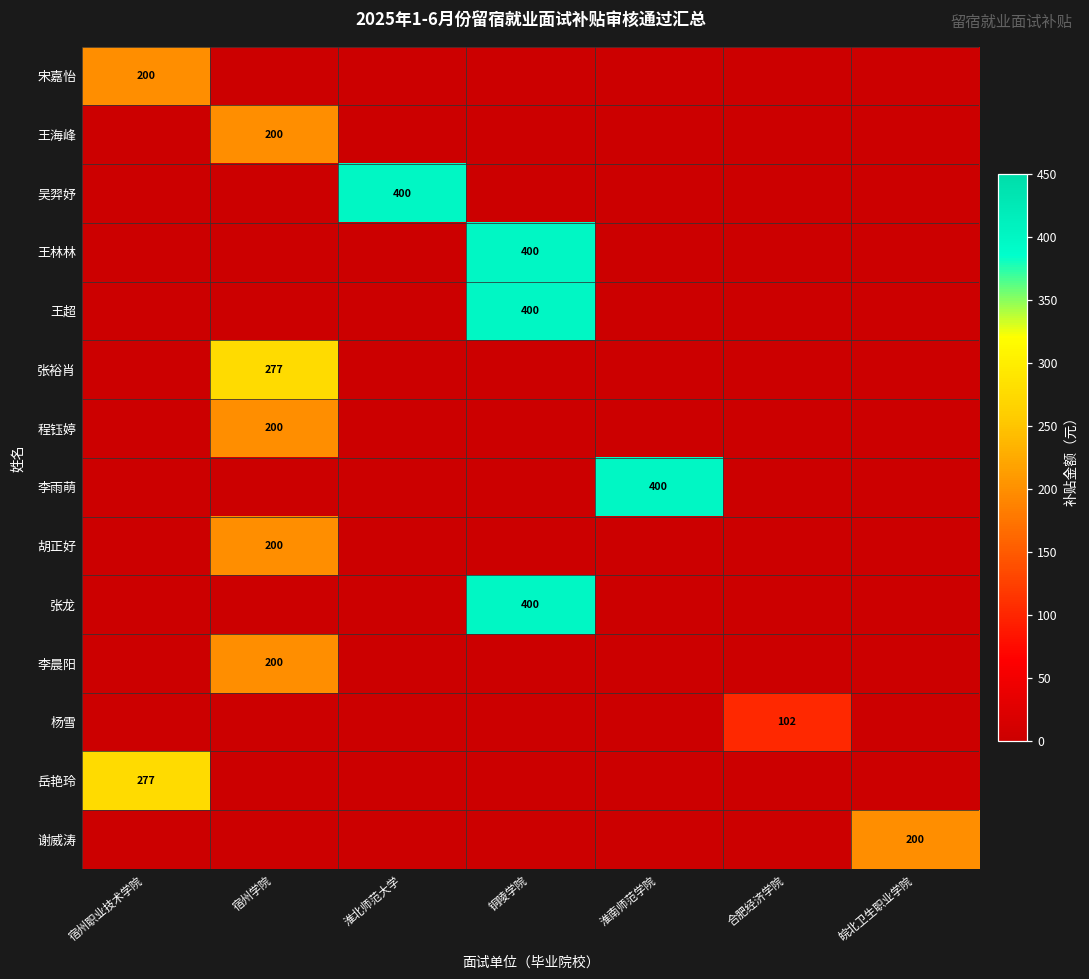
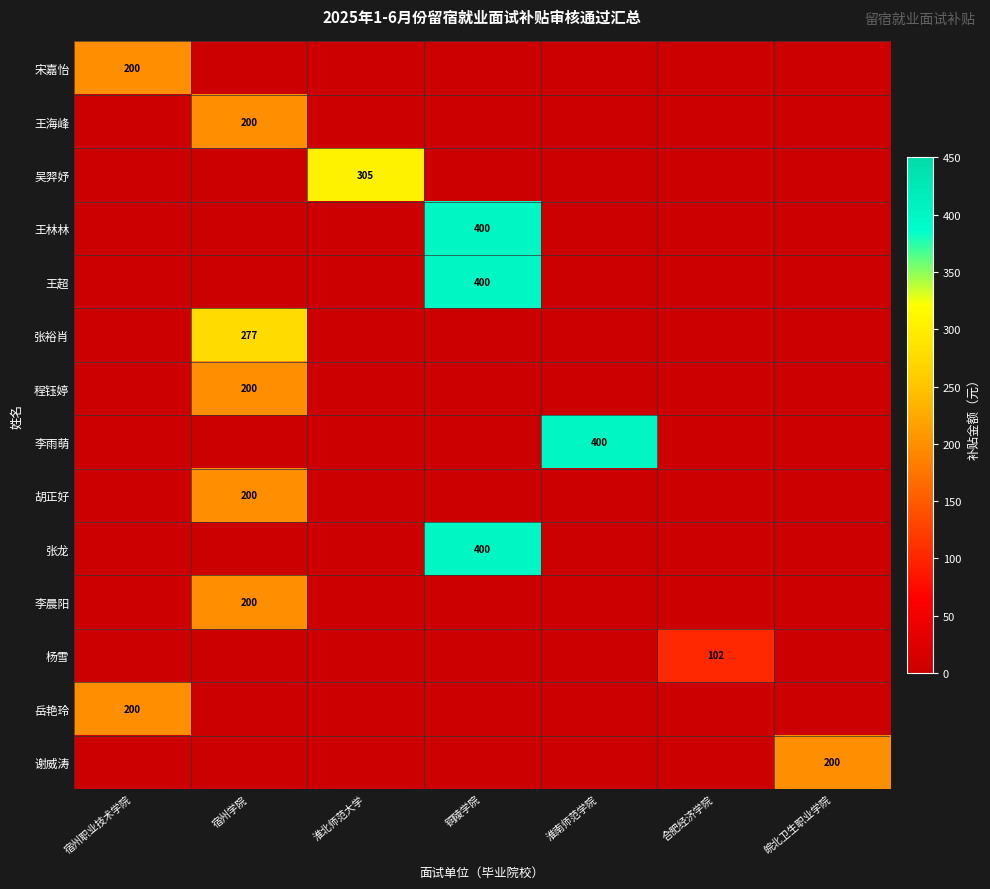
吴羿妤, 淮北师范大学: 400 -> 305
岳艳玲, 宿州职业技术学院: 277 -> 200
